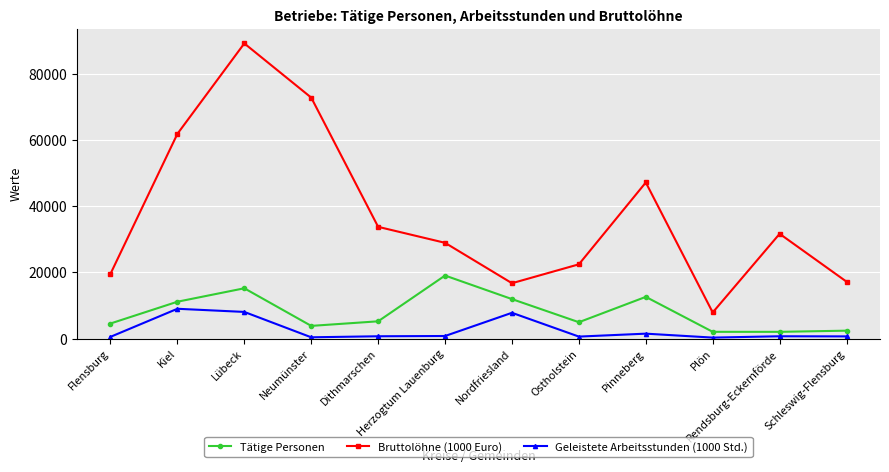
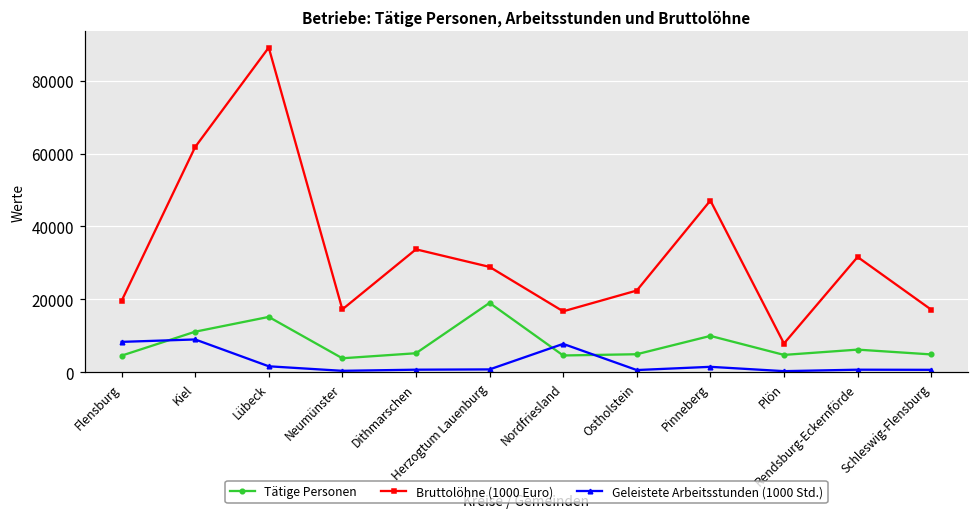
Geleistete Arbeitsstunden (1000 Std.), Flensburg: 1000 -> 8000
Geleistete Arbeitsstunden (1000 Std.), Lübeck: 8000 -> 2000
Bruttolöhne (1000 Euro), Neumünster: 73000 -> 17000
Tätige Personen, Nordfriesland: 12000 -> 5000
Tätige Personen, Pinneberg: 13000 -> 10000
Tätige Personen, Plön: 2000 -> 5000
Tätige Personen, Rendsburg-Eckernförde: 2000 -> 6000
Tätige Personen, Schleswig-Flensburg: 2000 -> 5000
